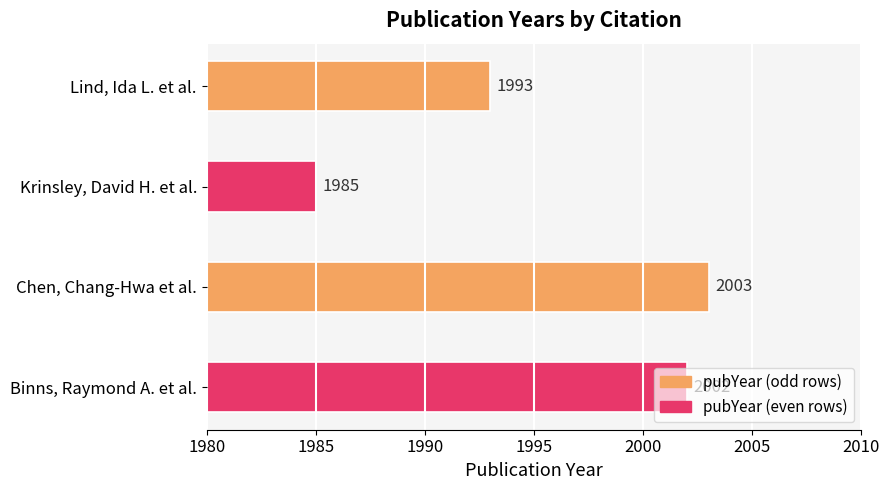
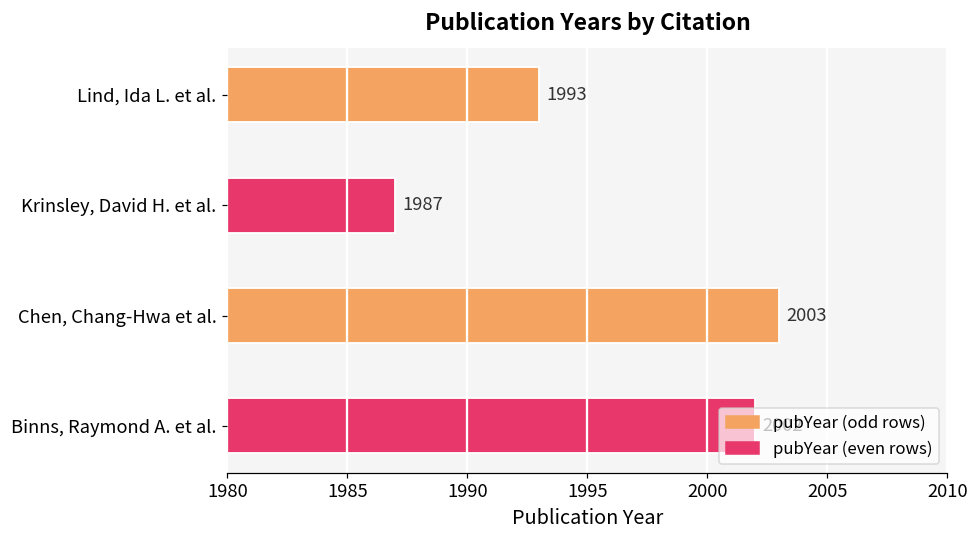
Krinsley, David H. et al.: 1985 -> 1987
